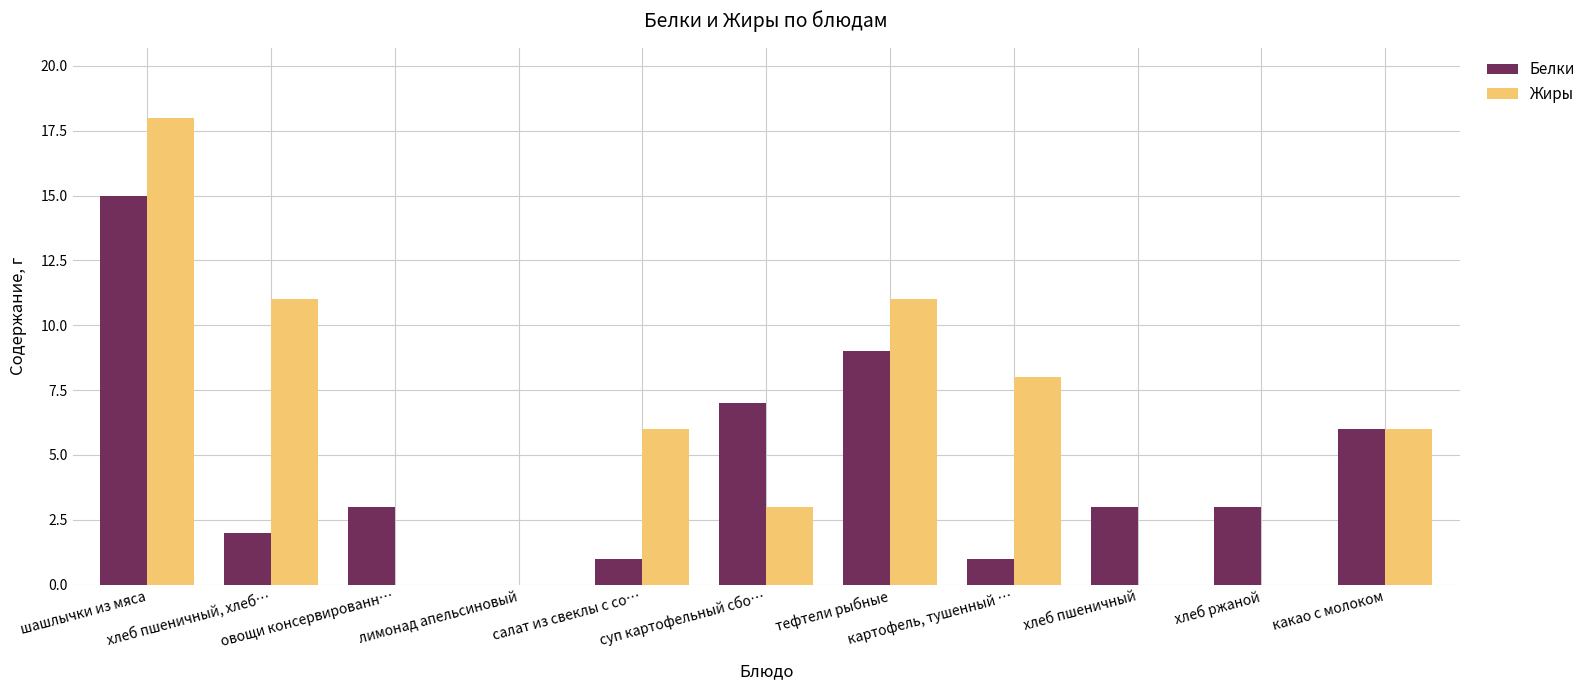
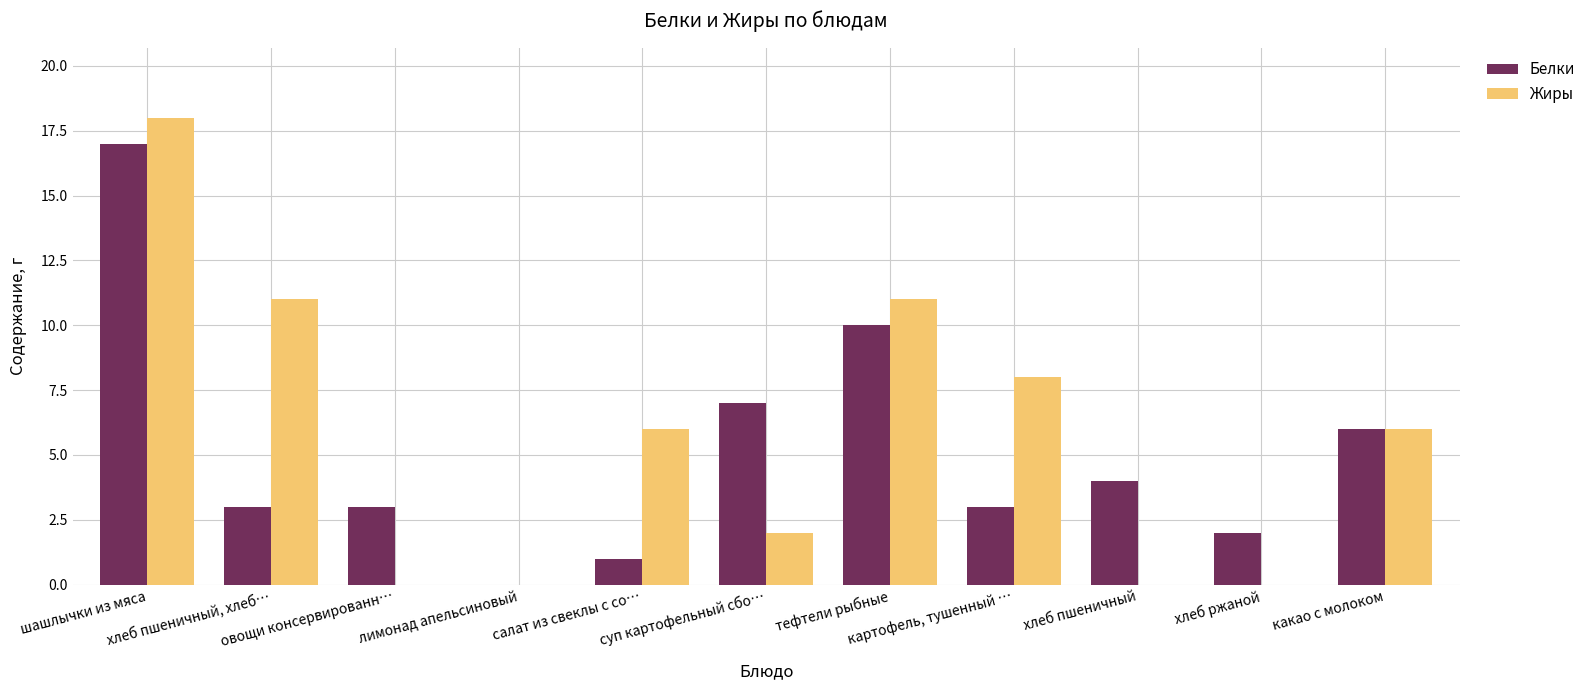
Белки, шашлычки из мяса: 15 -> 17
Белки, хлеб пшеничный, хлеб…: 2 -> 3
Жиры, суп картофельный сбо…: 3 -> 2
Белки, тефтели рыбные: 9 -> 10
Белки, картофель, тушенный …: 1 -> 3
Белки, хлеб пшеничный: 3 -> 4
Белки, хлеб ржаной: 3 -> 2
